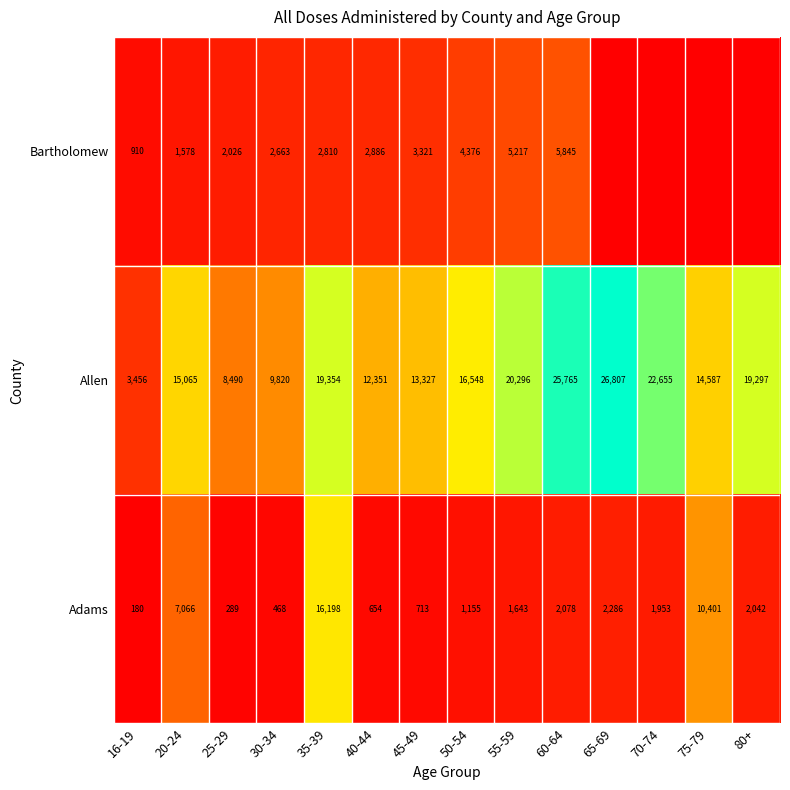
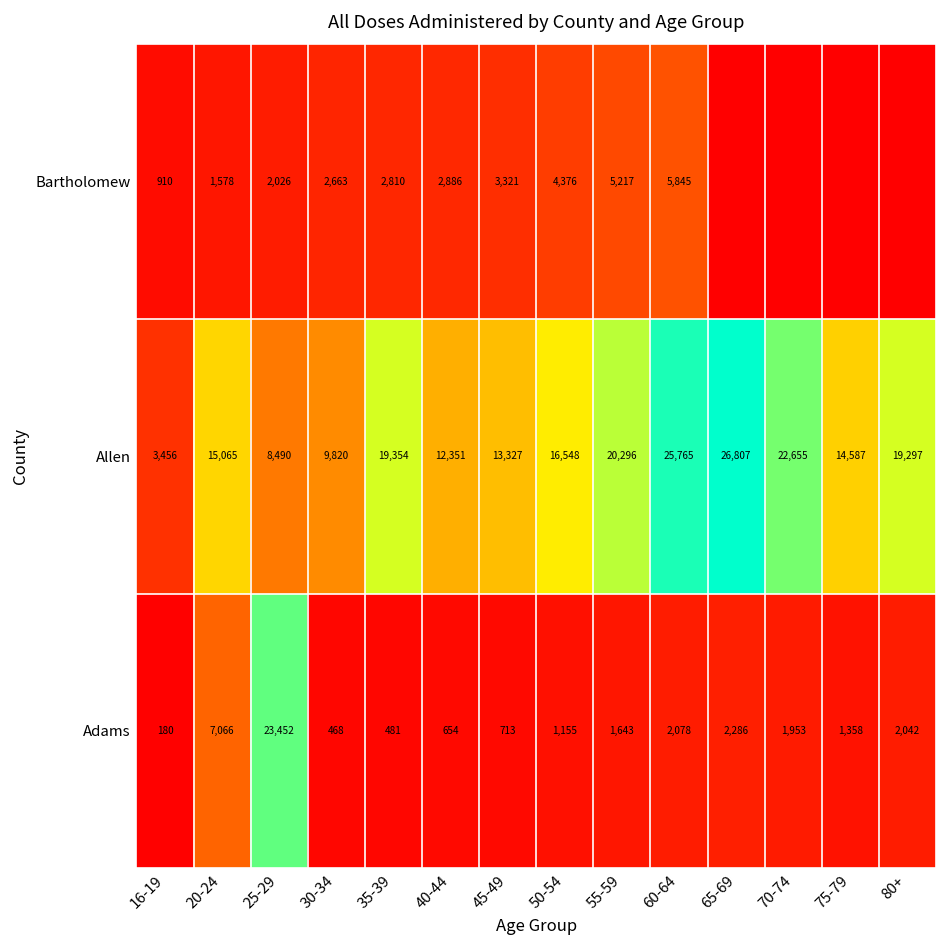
Adams, 25-29: 289 -> 23,452
Adams, 35-39: 16,198 -> 481
Adams, 75-79: 10,401 -> 1,358
